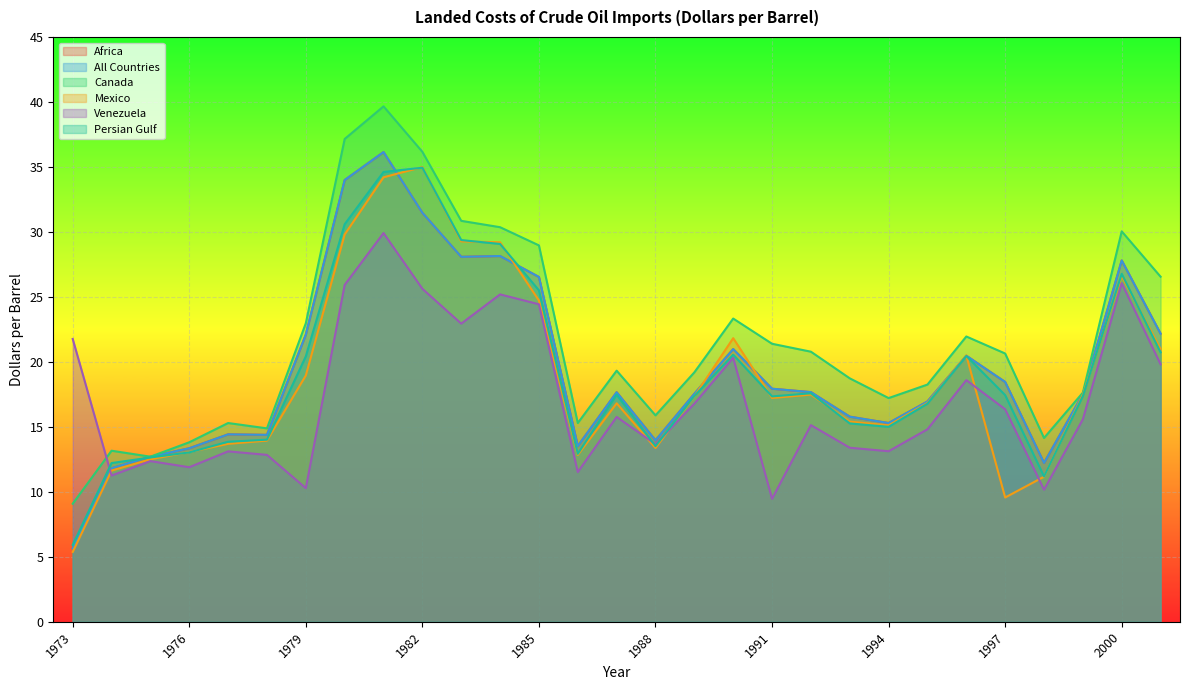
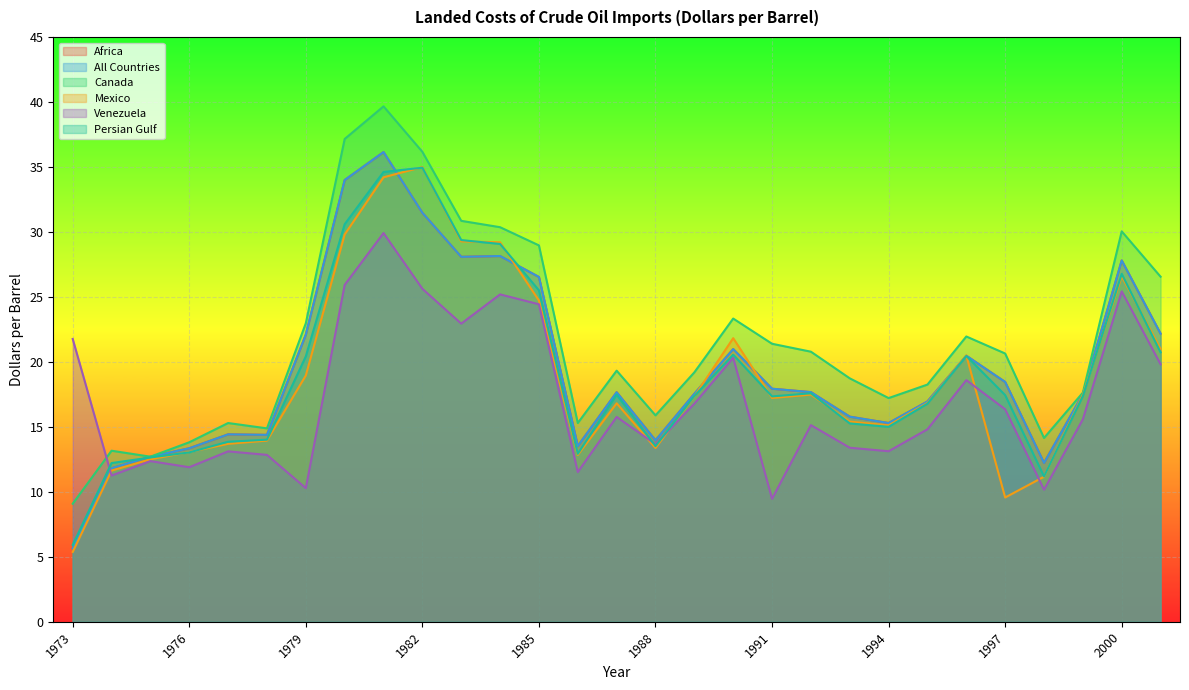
Venezuela, 2000: 26.1 -> 25.4
